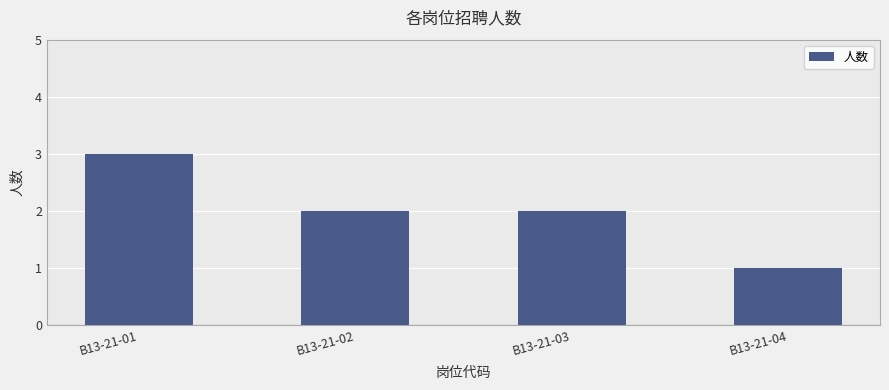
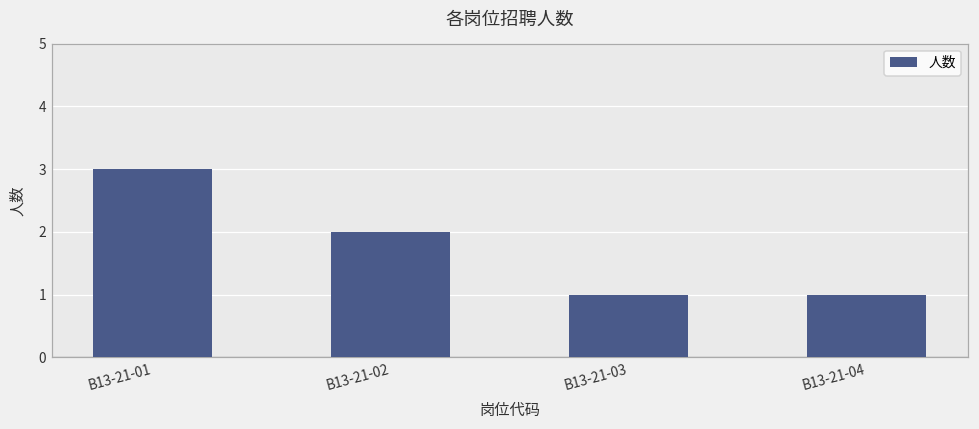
B13-21-03: 2 -> 1
